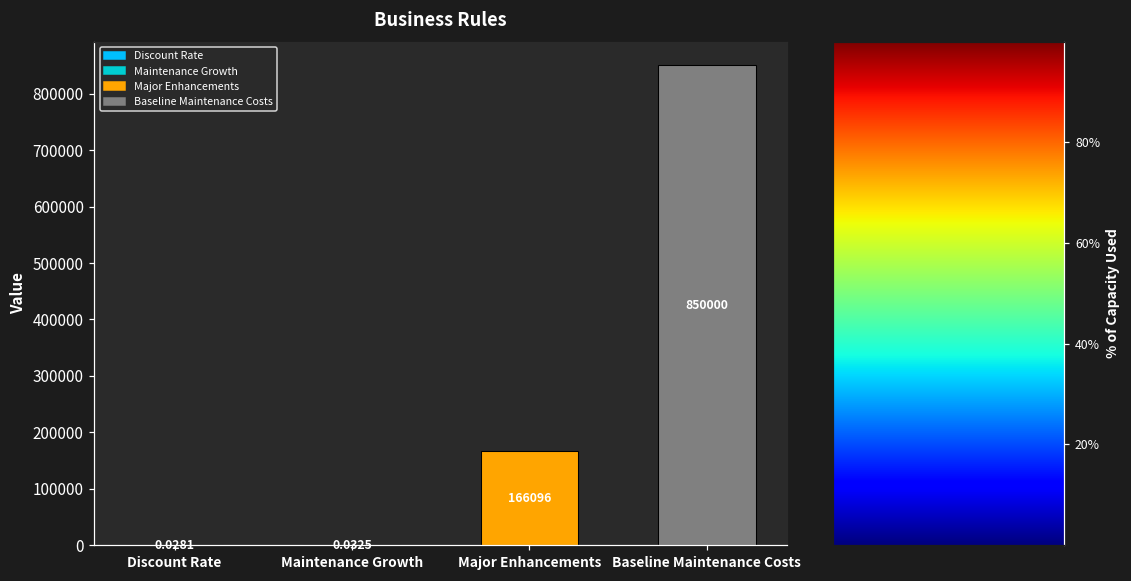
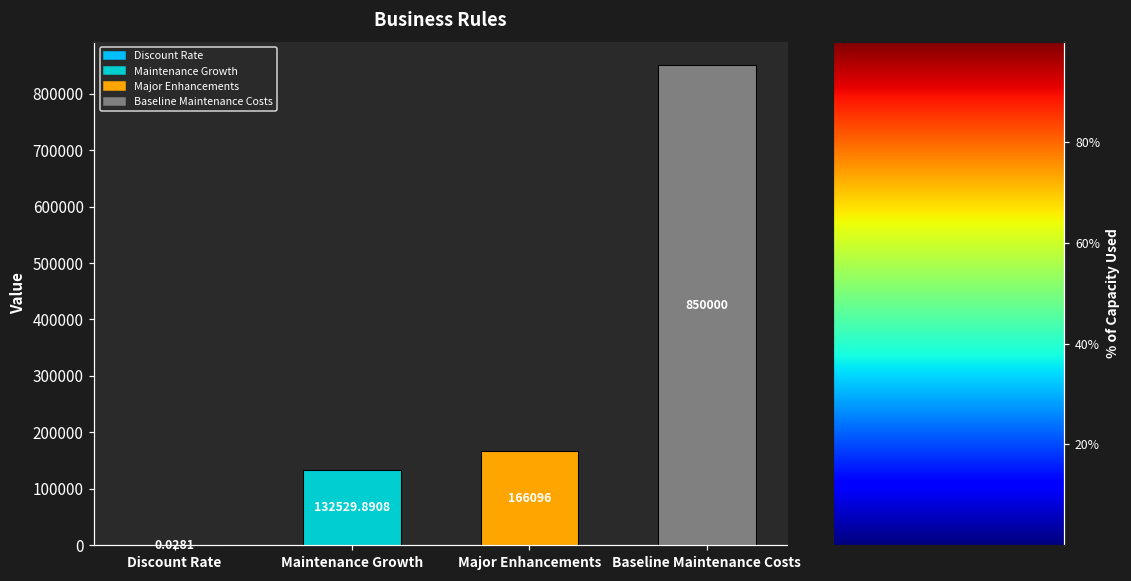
Maintenance Growth: 0.0325 -> 132529.8908
